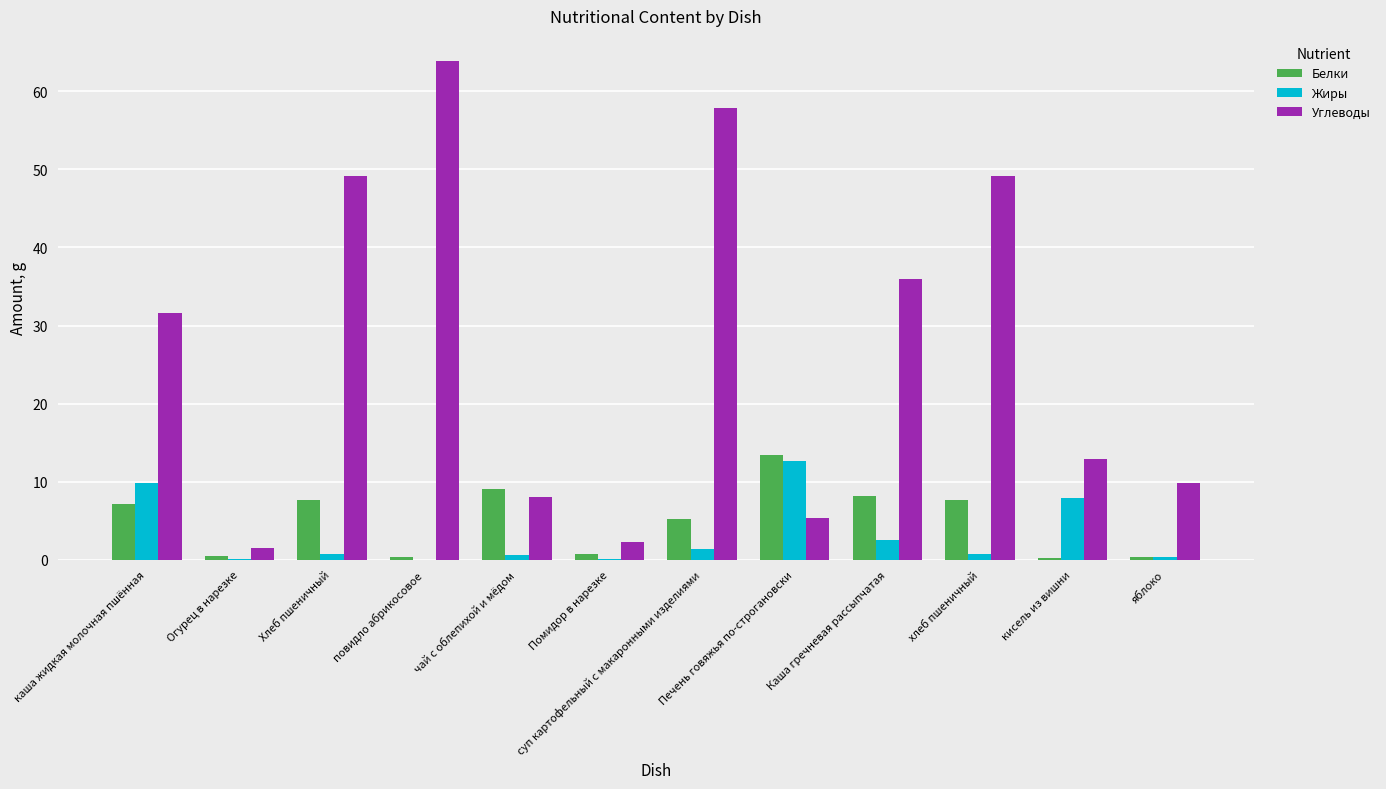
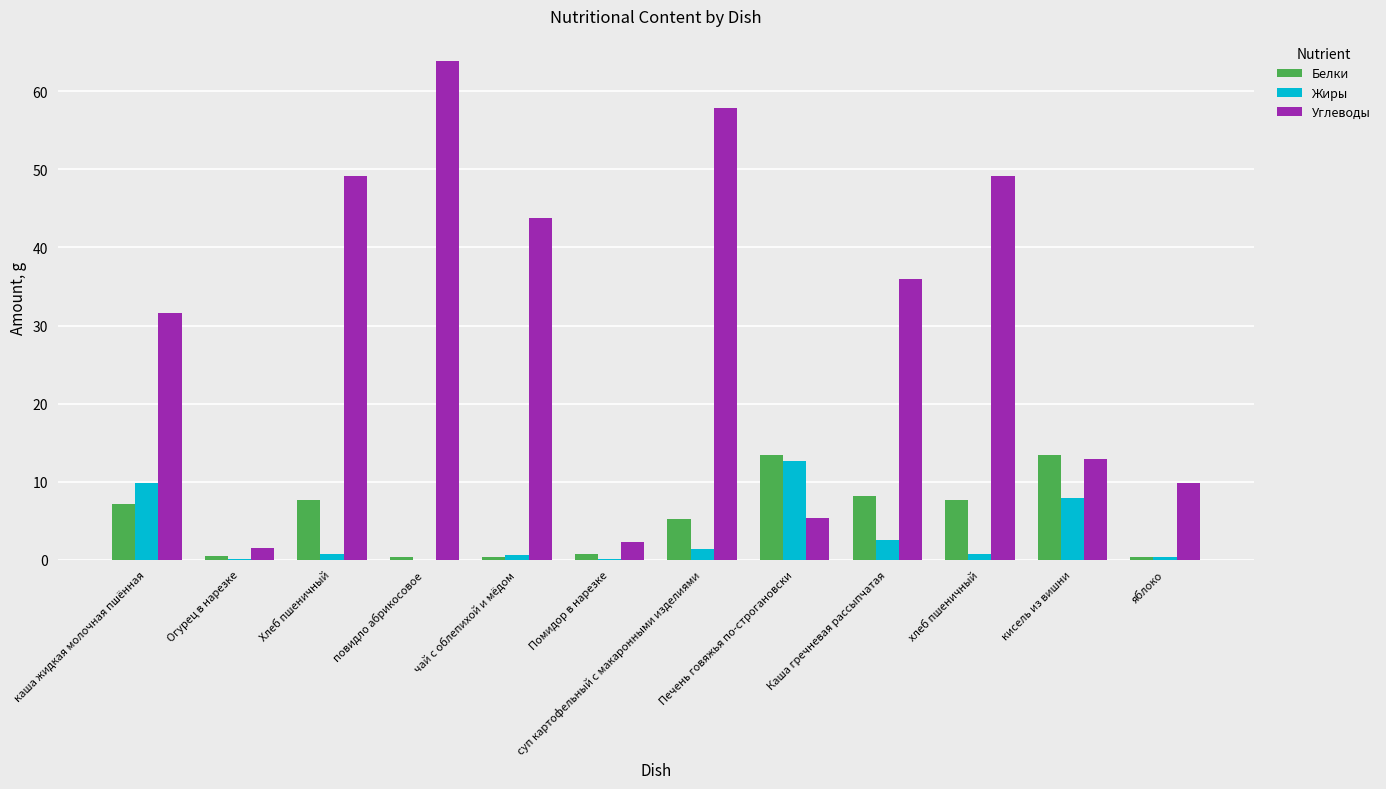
Белки, чай с облепихой и мёдом: 9 -> 0
Углеводы, чай с облепихой и мёдом: 8 -> 44
Белки, кисель из вишни: 0 -> 13
